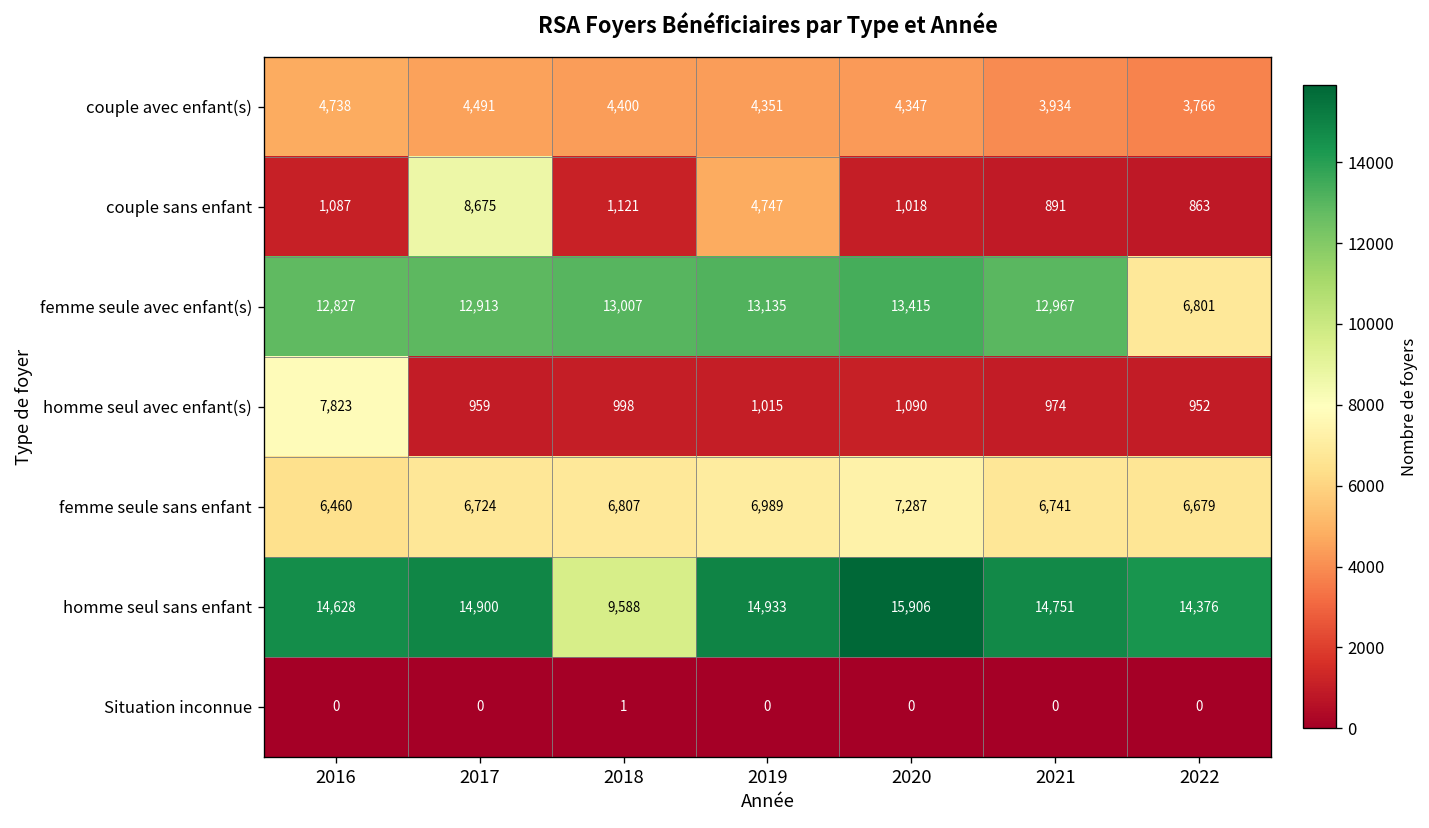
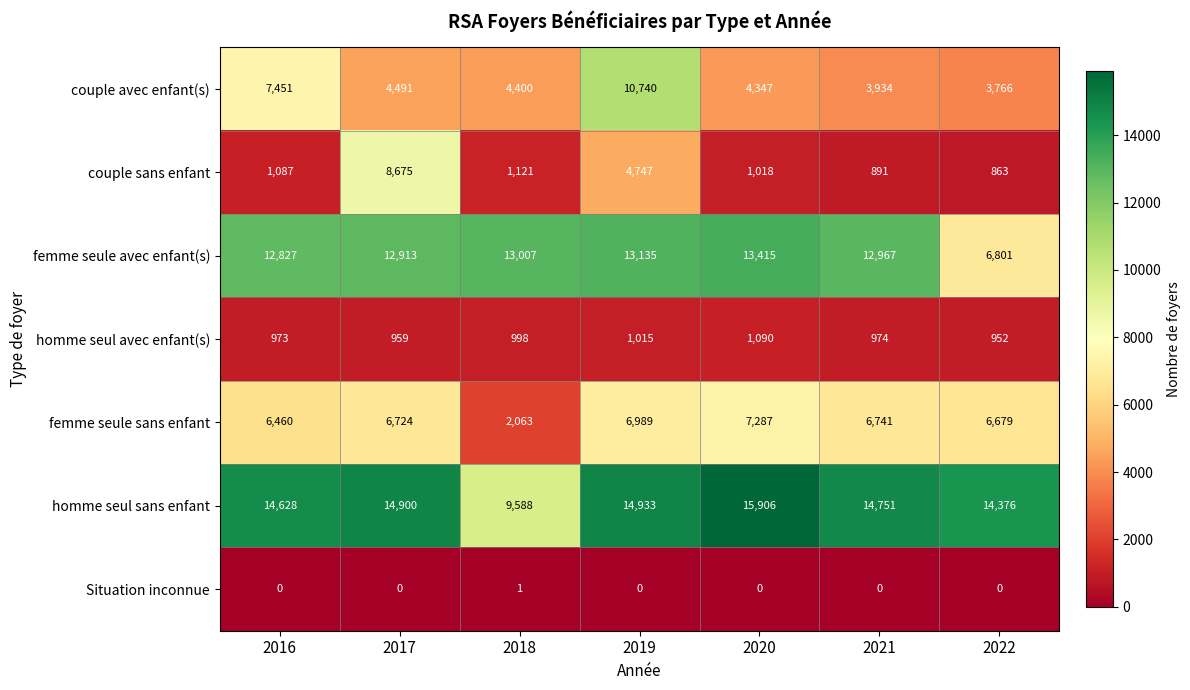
couple avec enfant(s), 2016: 4,738 -> 7,451
couple avec enfant(s), 2019: 4,351 -> 10,740
homme seul avec enfant(s), 2016: 7,823 -> 973
femme seule sans enfant, 2018: 6,807 -> 2,063
